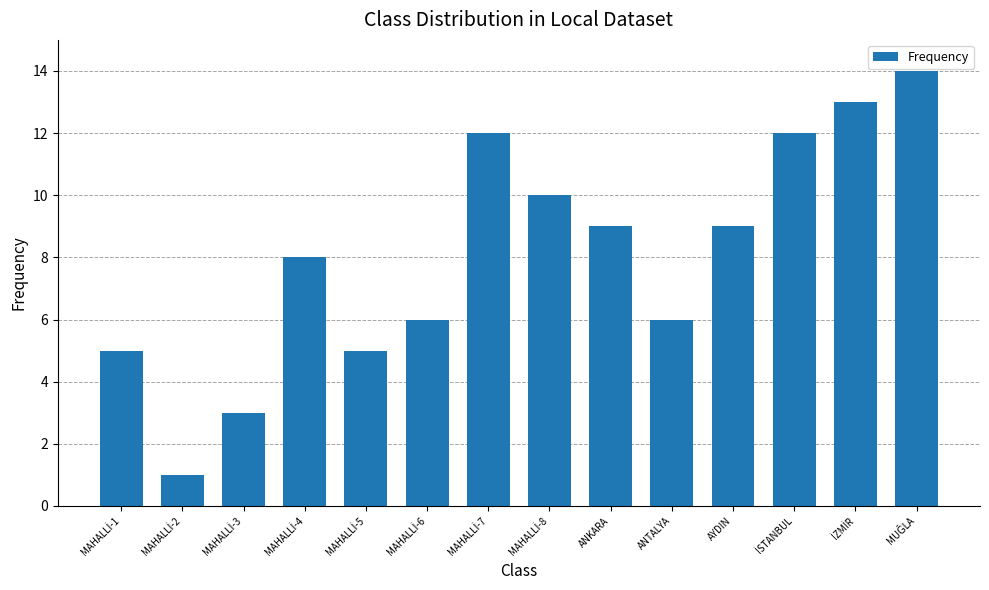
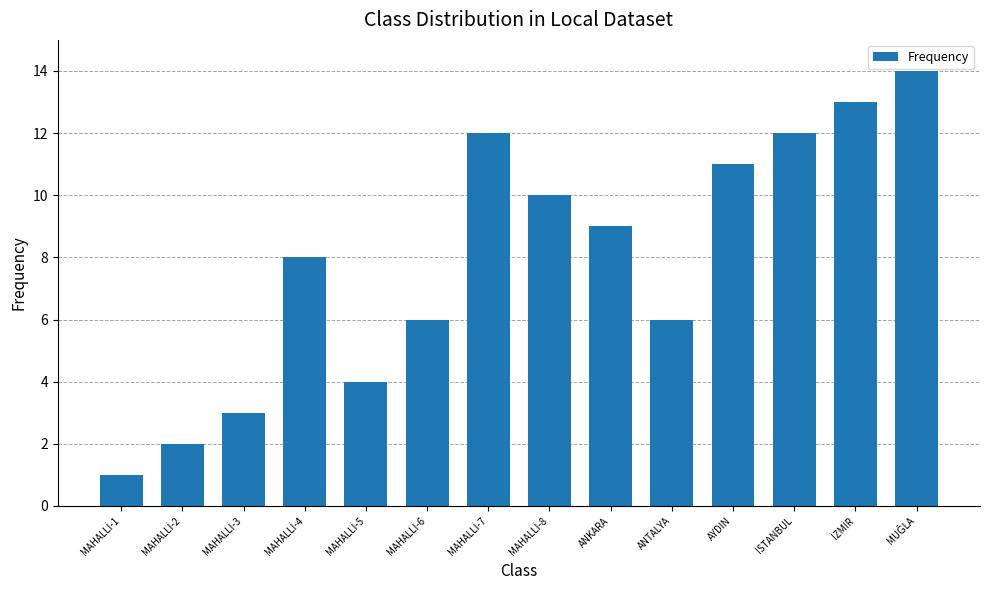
MAHALLİ-1: 5 -> 1
MAHALLİ-2: 1 -> 2
MAHALLİ-5: 5 -> 4
AYDIN: 9 -> 11
